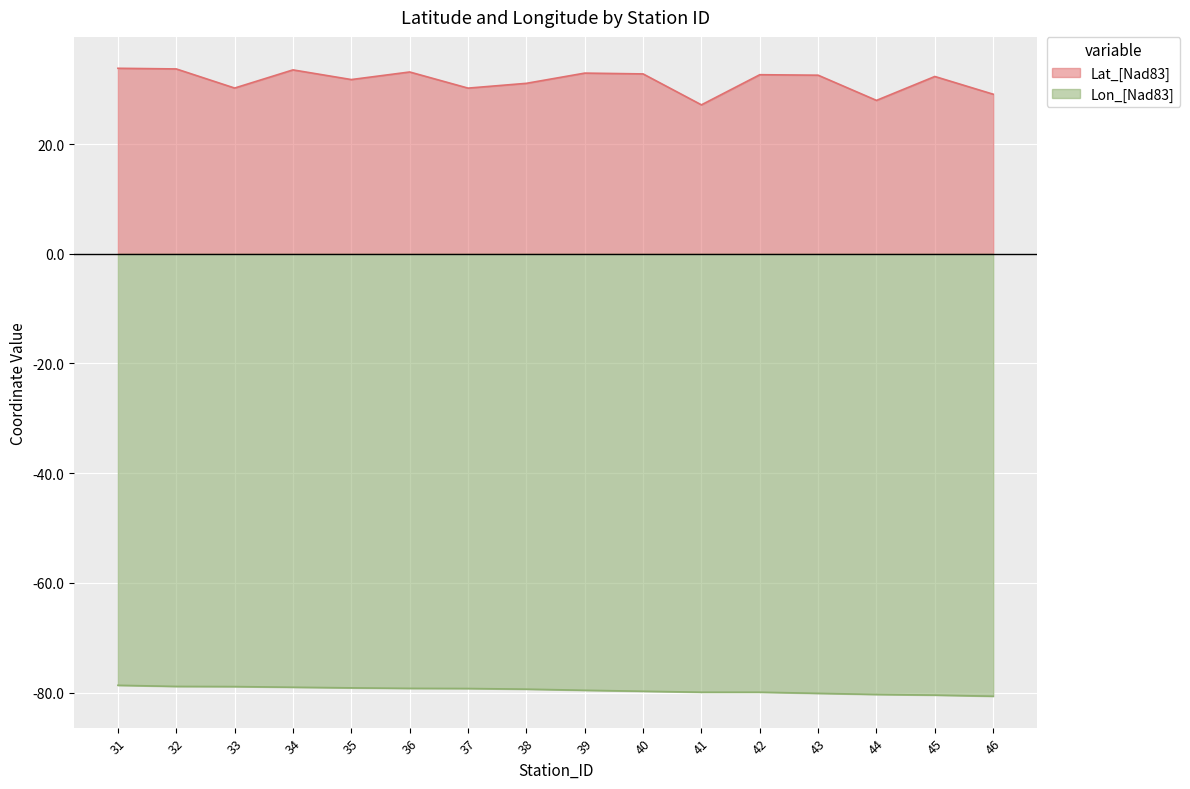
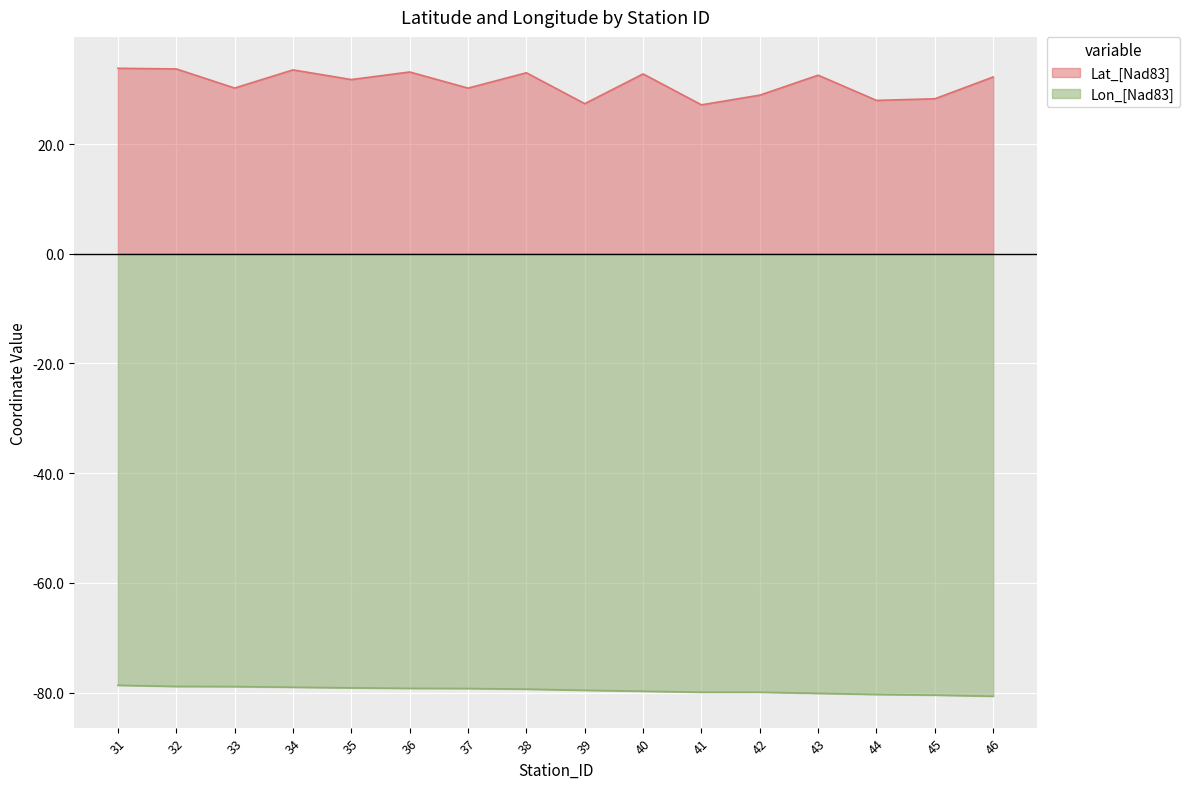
Lat_[Nad83], 38: 31 -> 33
Lat_[Nad83], 39: 33 -> 27
Lat_[Nad83], 42: 33 -> 29
Lat_[Nad83], 45: 32 -> 28
Lat_[Nad83], 46: 29 -> 32
